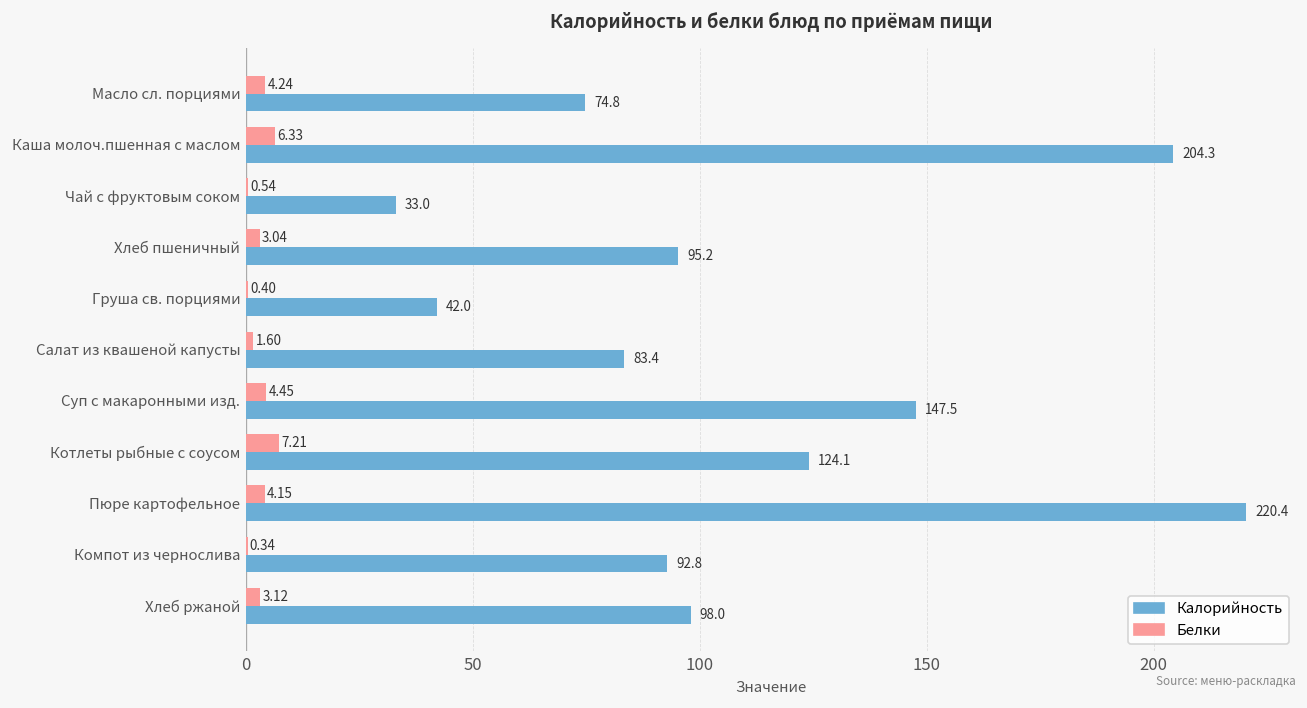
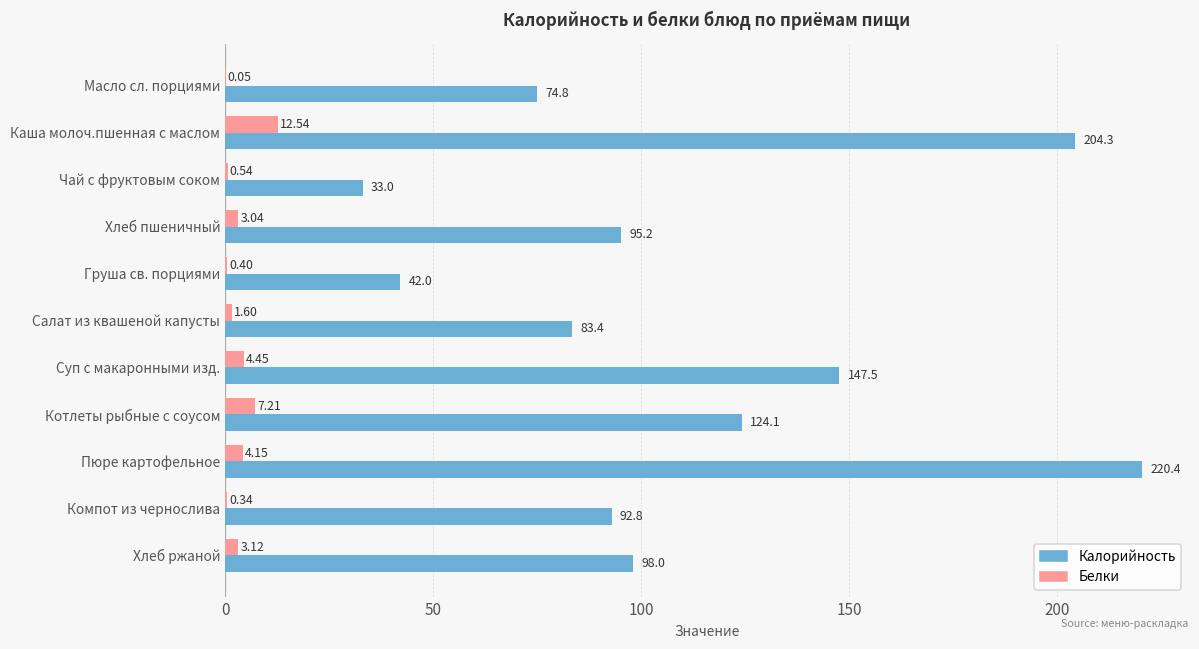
Белки, Масло сл. порциями: 4.24 -> 0.05
Белки, Каша молоч.пшенная с маслом: 6.33 -> 12.54
